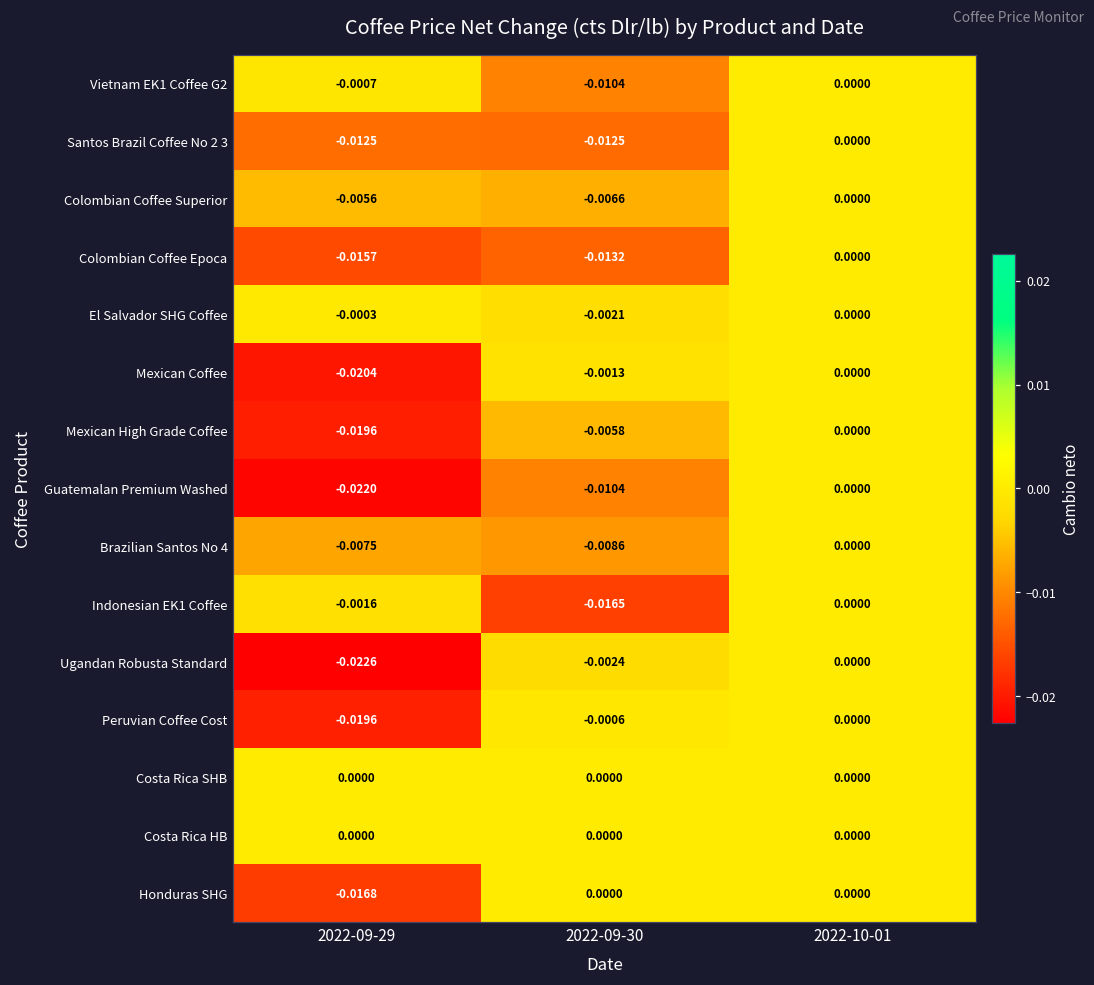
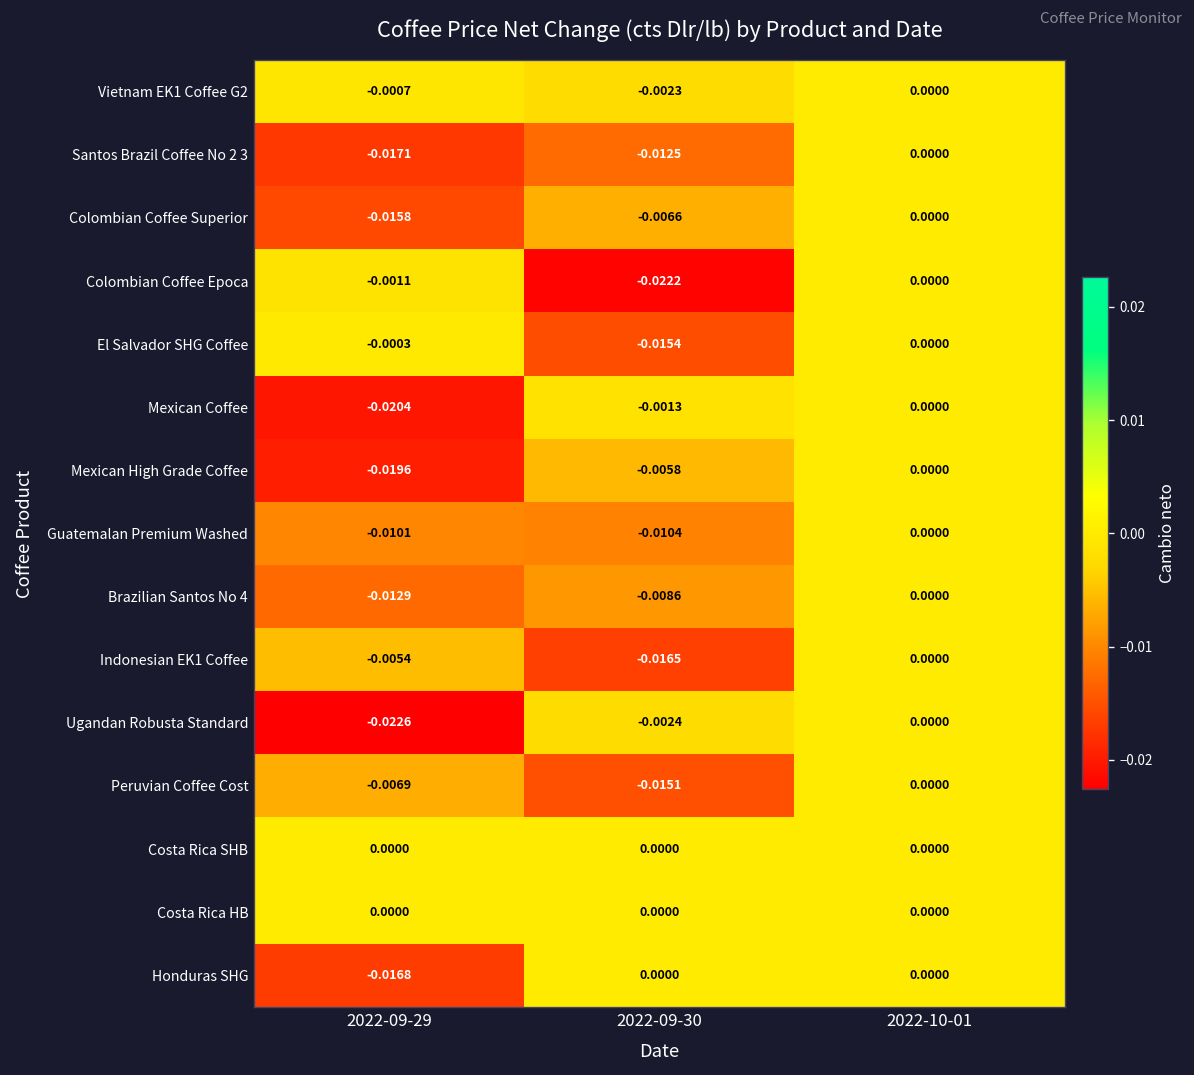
Vietnam EK1 Coffee G2, 2022-09-30: -0.0104 -> -0.0023
Santos Brazil Coffee No 2 3, 2022-09-29: -0.0125 -> -0.0171
Colombian Coffee Superior, 2022-09-29: -0.0056 -> -0.0158
Colombian Coffee Epoca, 2022-09-29: -0.0157 -> -0.0011
Colombian Coffee Epoca, 2022-09-30: -0.0132 -> -0.0222
El Salvador SHG Coffee, 2022-09-30: -0.0021 -> -0.0154
Guatemalan Premium Washed, 2022-09-29: -0.0220 -> -0.0101
Brazilian Santos No 4, 2022-09-29: -0.0075 -> -0.0129
Indonesian EK1 Coffee, 2022-09-29: -0.0016 -> -0.0054
Peruvian Coffee Cost, 2022-09-29: -0.0196 -> -0.0069
Peruvian Coffee Cost, 2022-09-30: -0.0006 -> -0.0151
